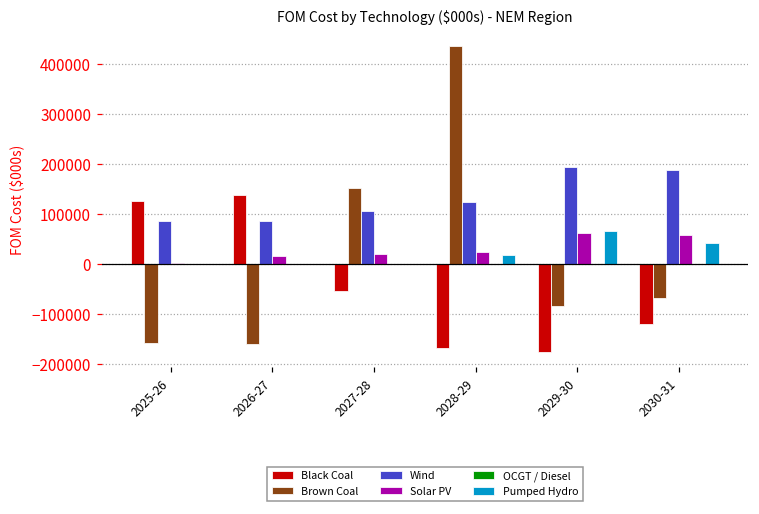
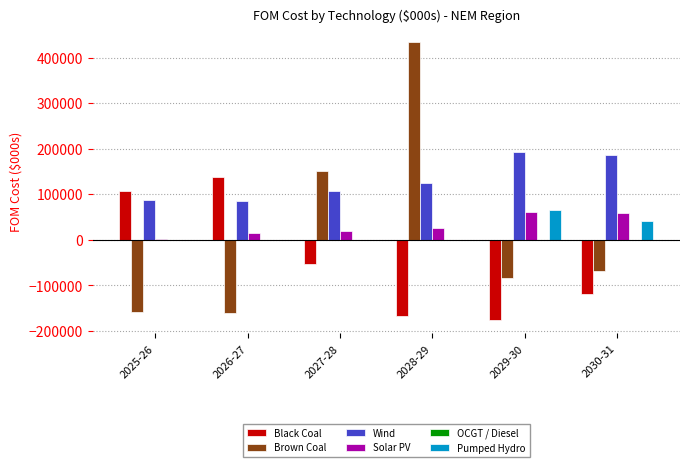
Black Coal, 2025-26: 130000 -> 110000
Pumped Hydro, 2028-29: 20000 -> 0
